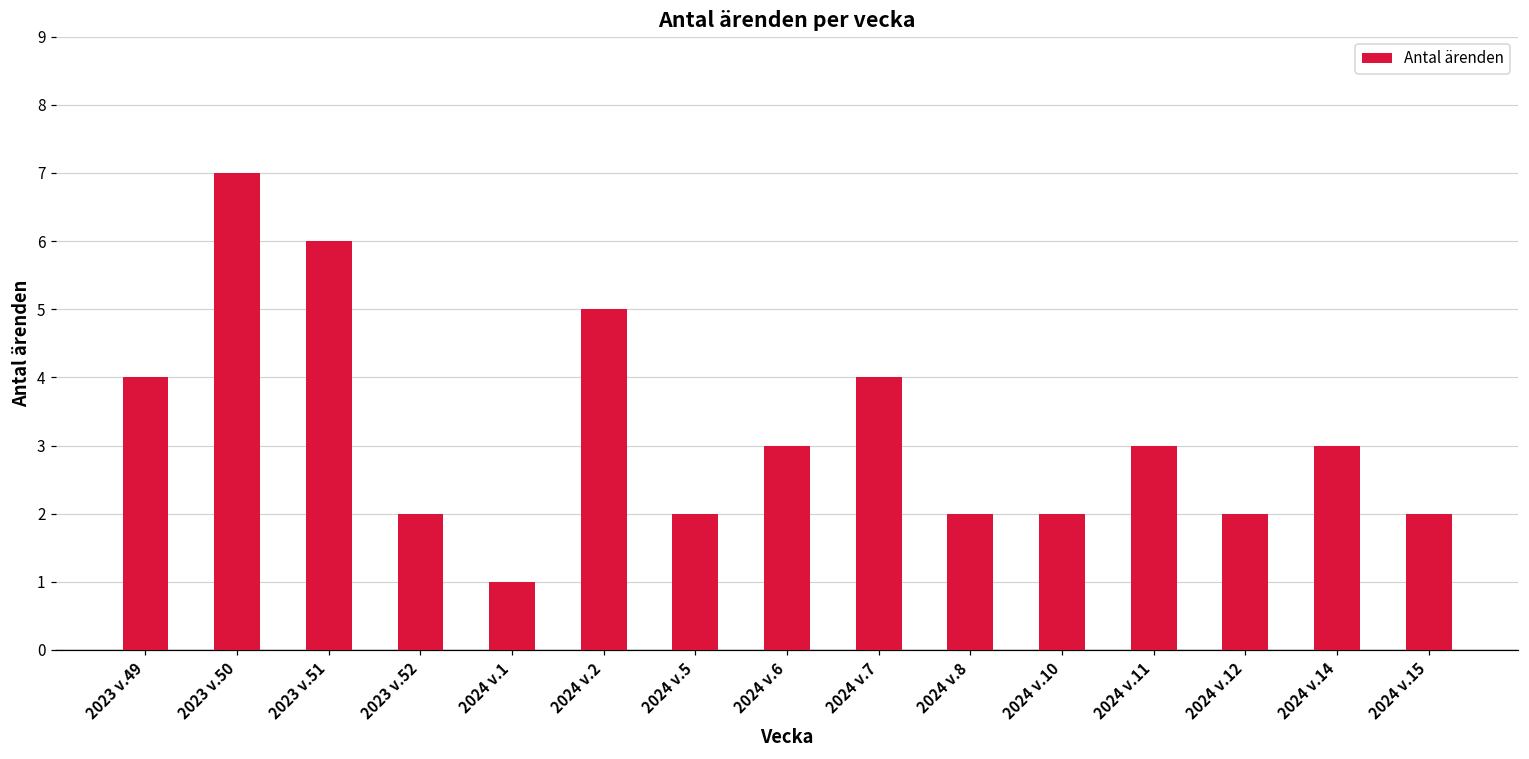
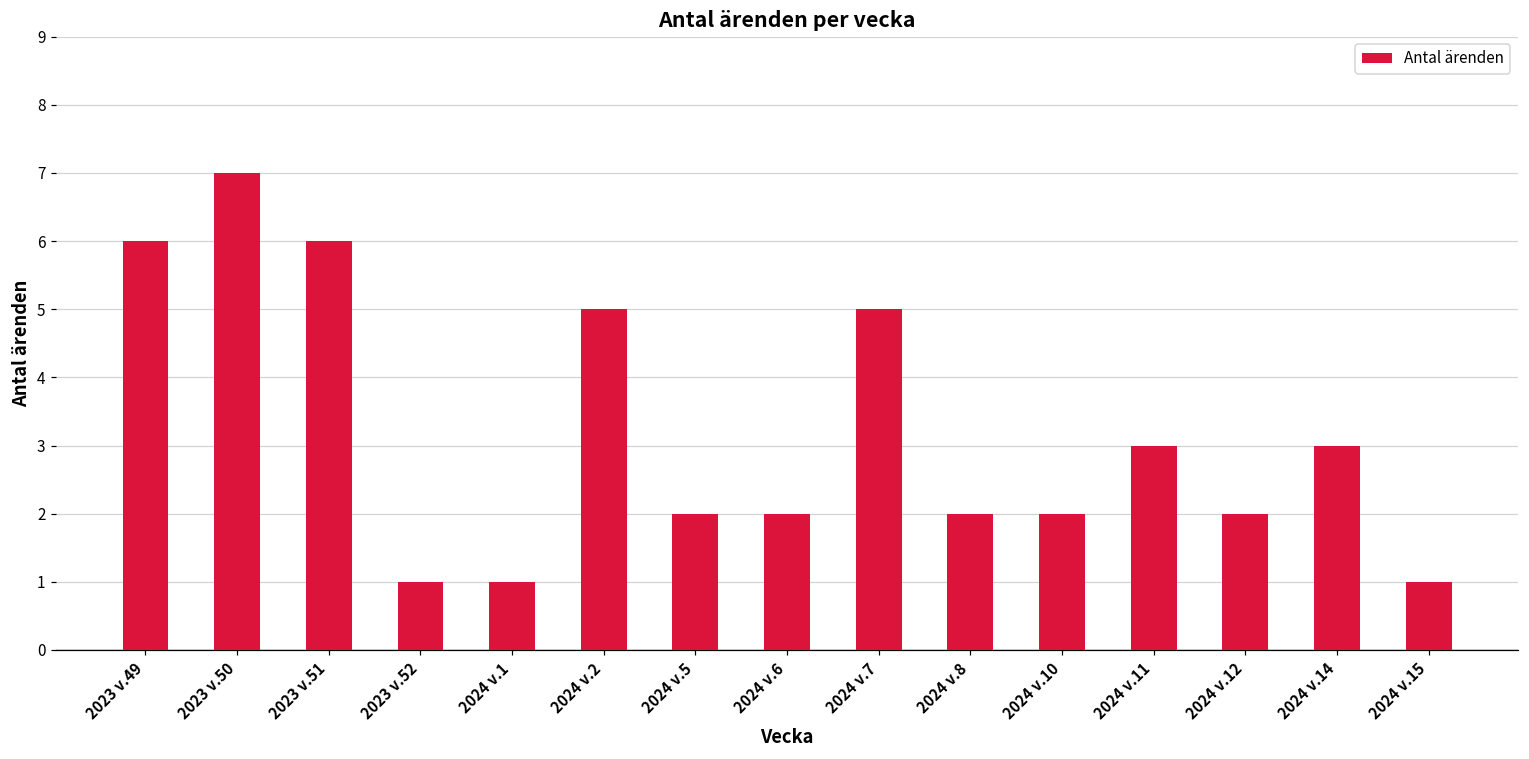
2023 v.49: 4 -> 6
2023 v.52: 2 -> 1
2024 v.6: 3 -> 2
2024 v.7: 4 -> 5
2024 v.15: 2 -> 1
